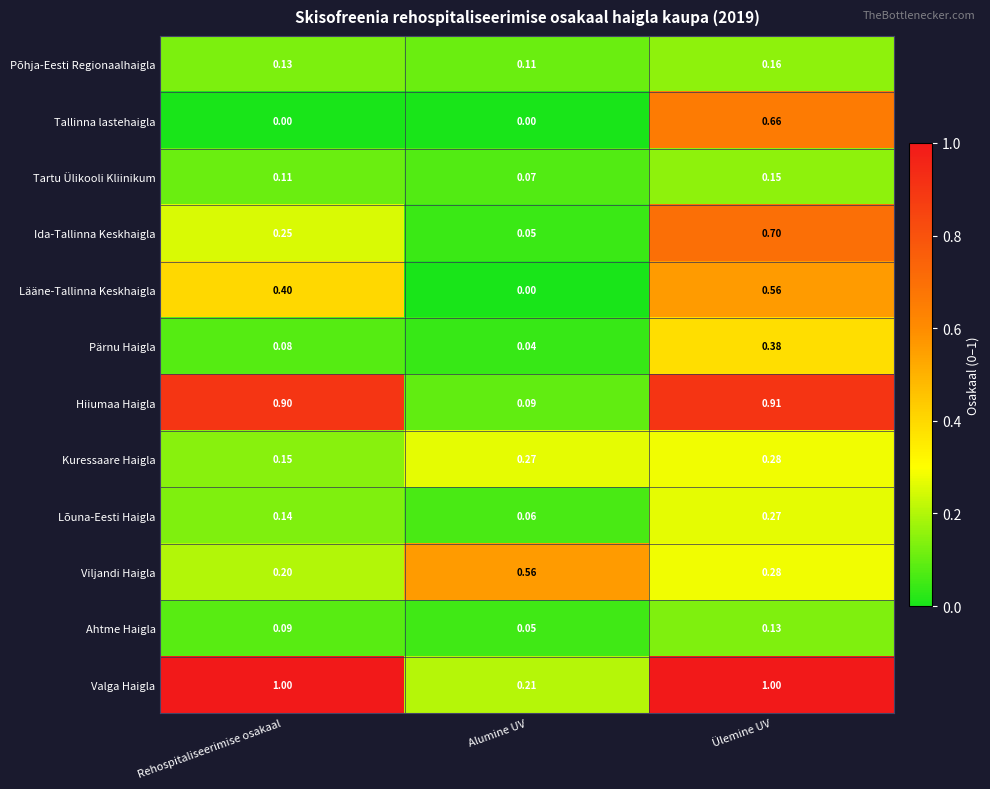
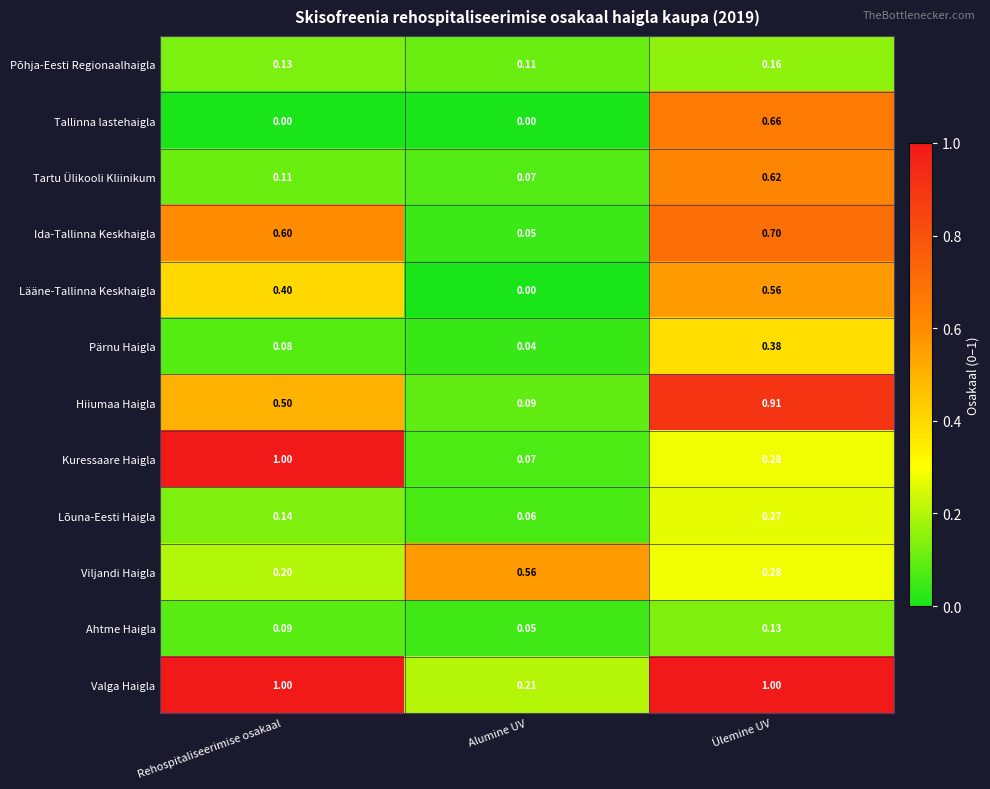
Tartu Ülikooli Kliinikum, Ülemine UV: 0.15 -> 0.62
Ida-Tallinna Keskhaigla, Rehospitaliseerimise osakaal: 0.25 -> 0.60
Hiiumaa Haigla, Rehospitaliseerimise osakaal: 0.90 -> 0.50
Kuressaare Haigla, Rehospitaliseerimise osakaal: 0.15 -> 1.00
Kuressaare Haigla, Alumine UV: 0.27 -> 0.07
